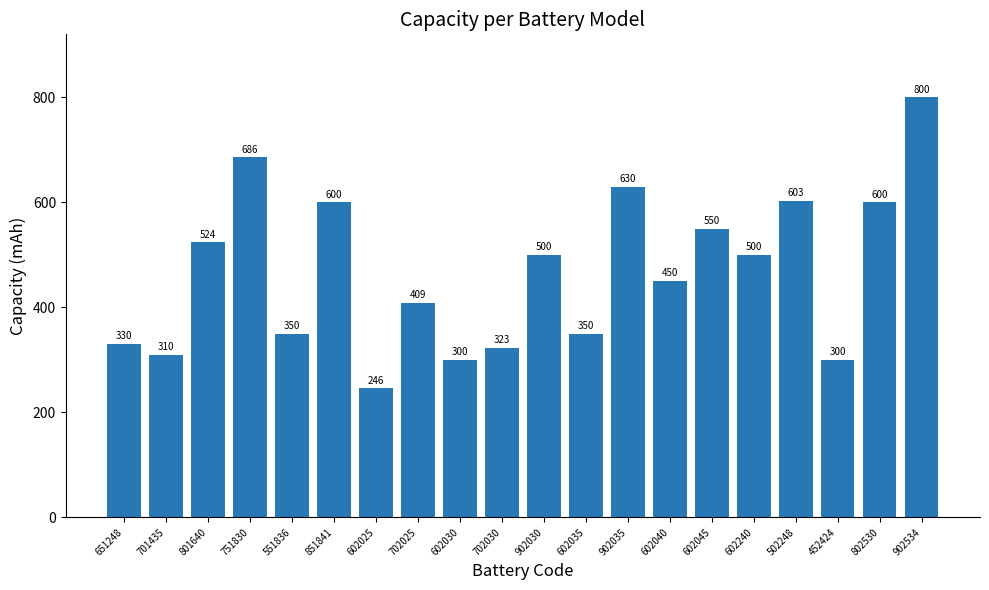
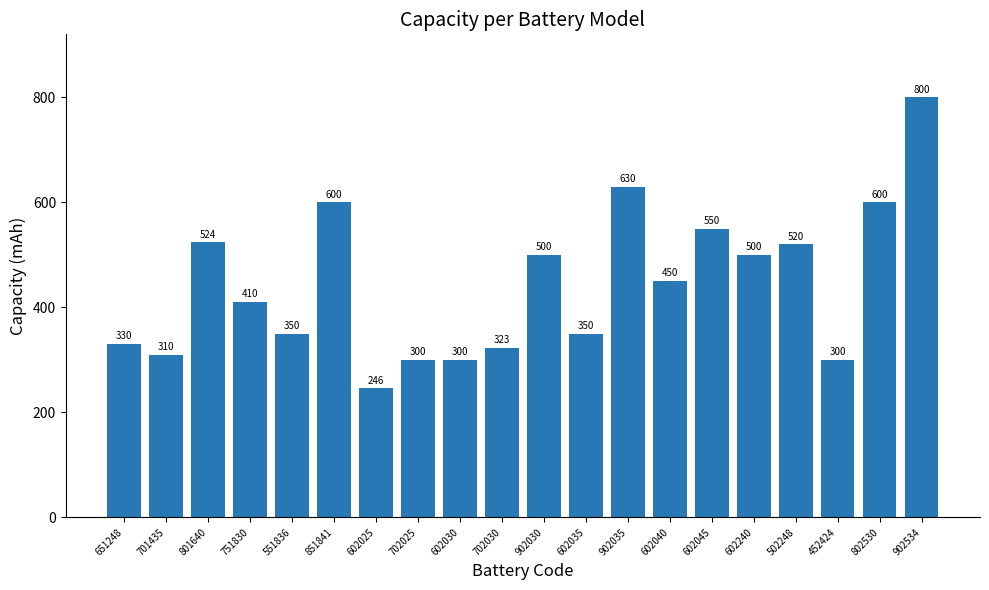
751830: 686 -> 410
702025: 409 -> 300
502248: 603 -> 520
